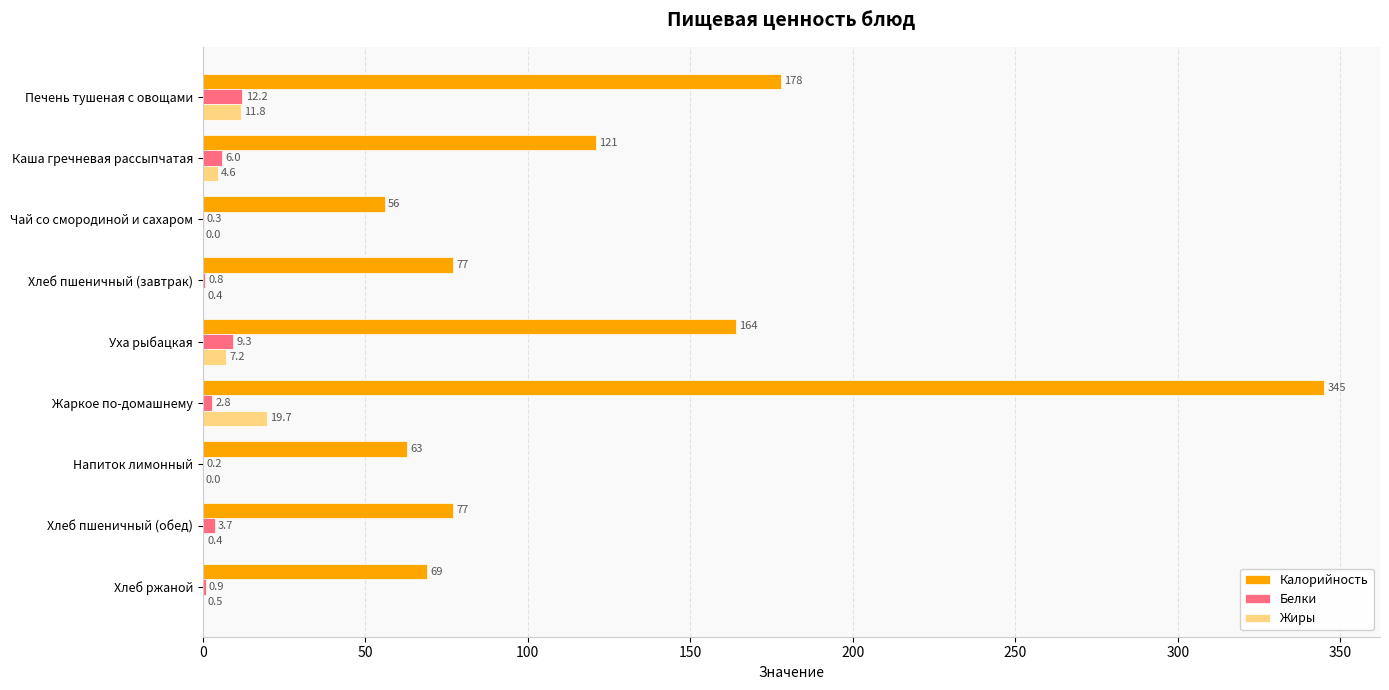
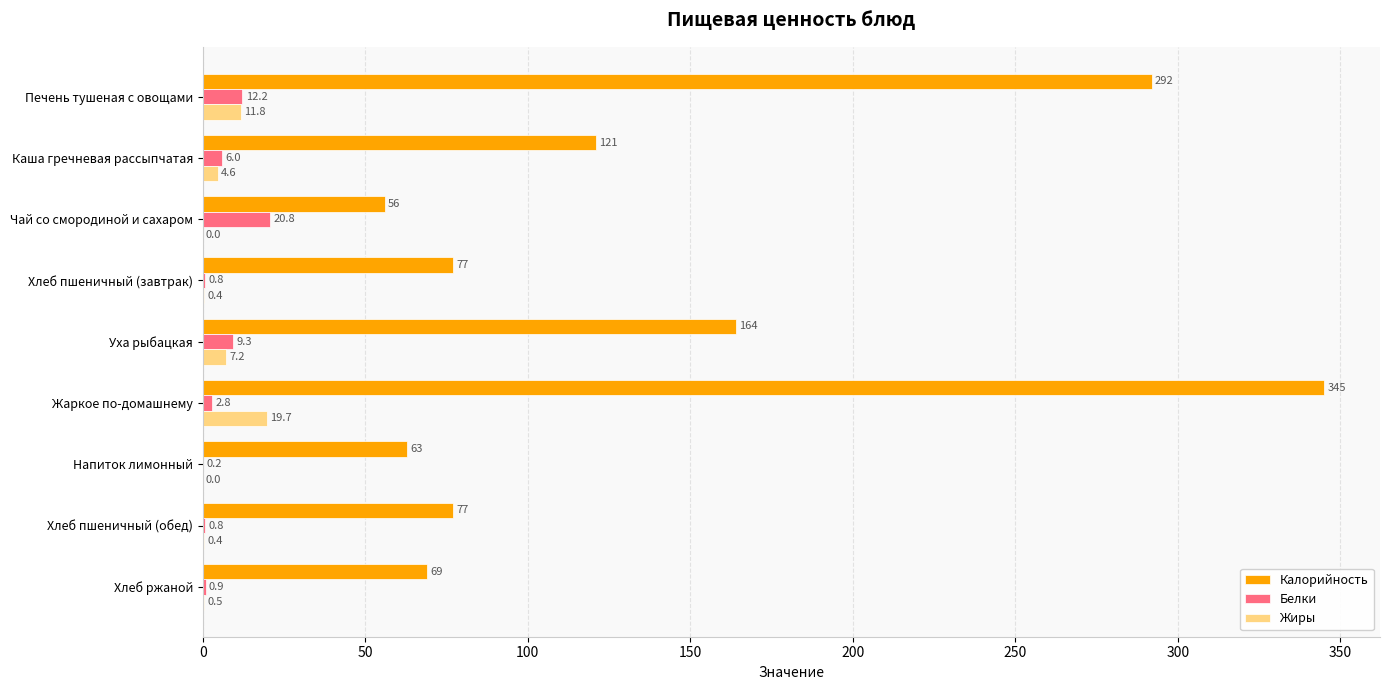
Калорийность, Печень тушеная с овощами: 178 -> 292
Белки, Чай со смородиной и сахаром: 0.3 -> 20.8
Белки, Хлеб пшеничный (обед): 3.7 -> 0.8
